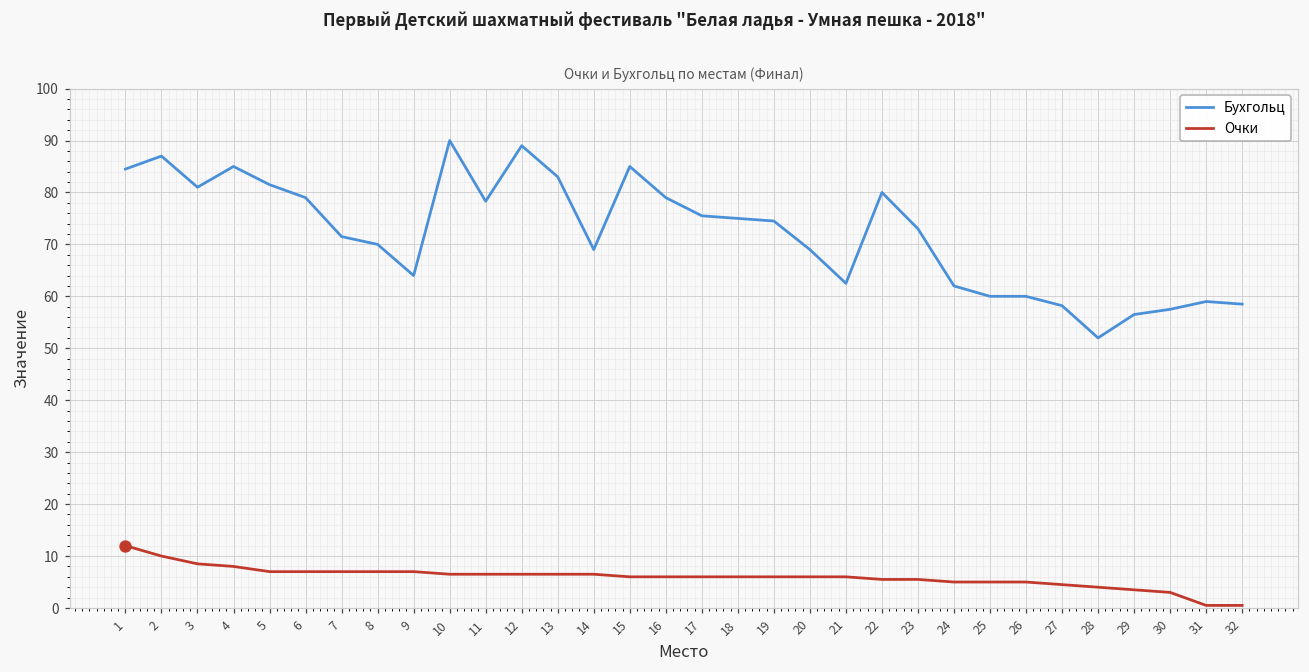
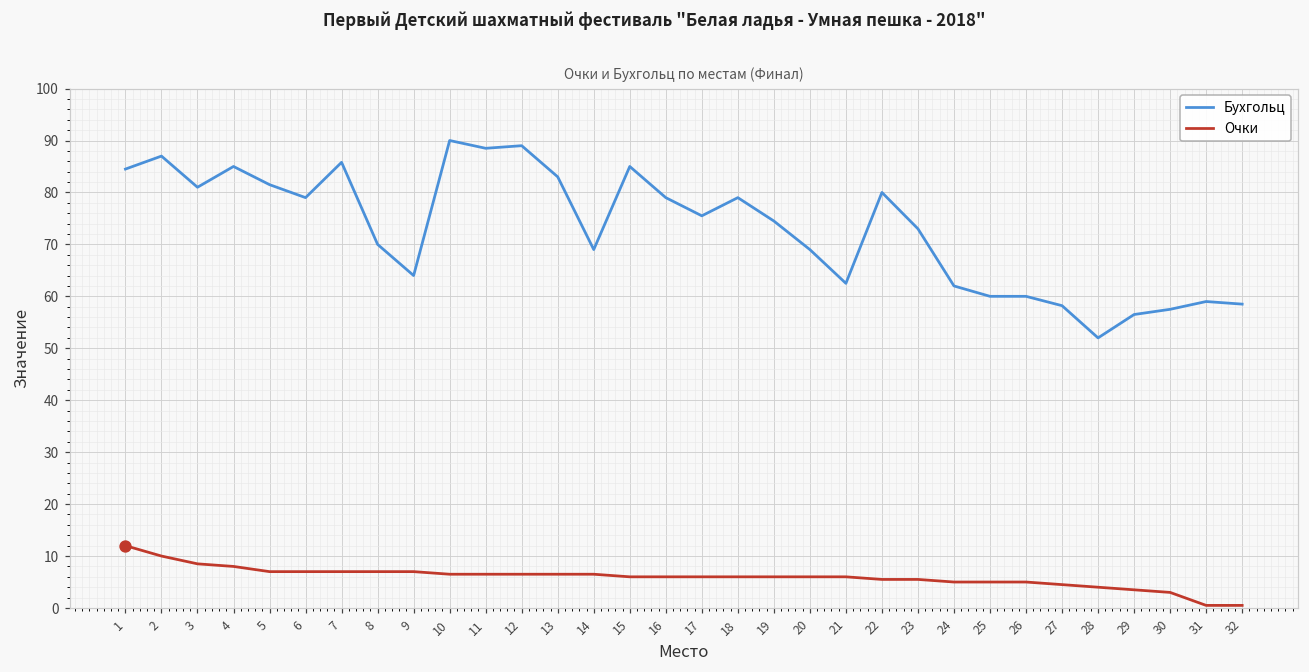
Бухгольц, 7: 72 -> 86
Бухгольц, 11: 78 -> 89
Бухгольц, 18: 75 -> 79
